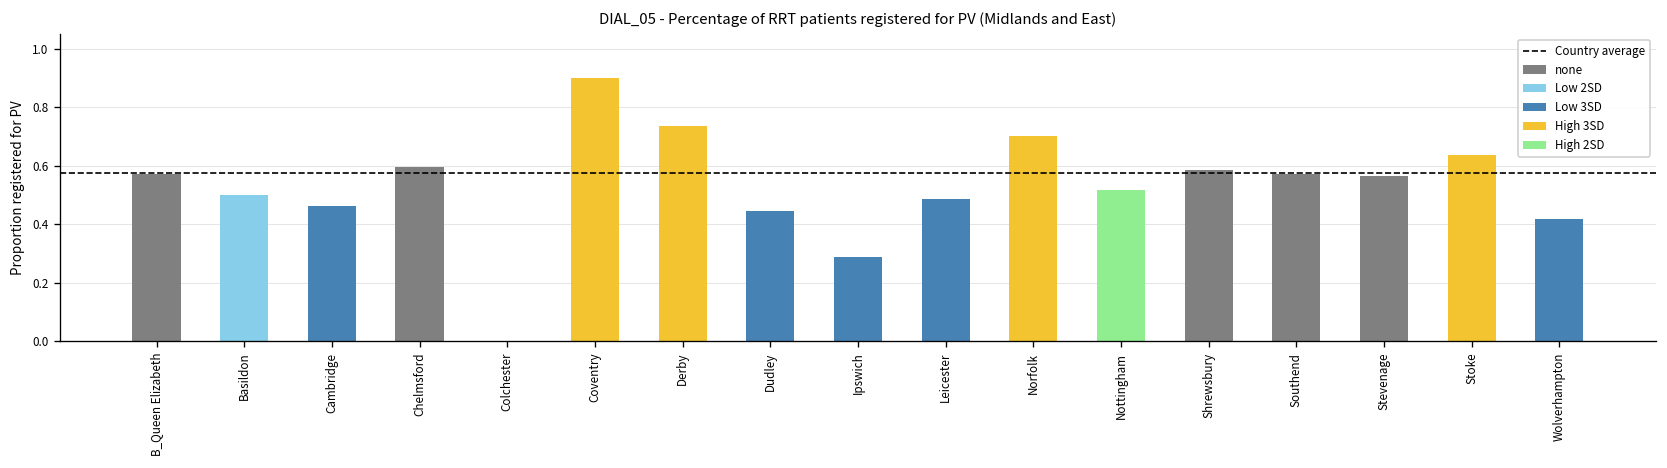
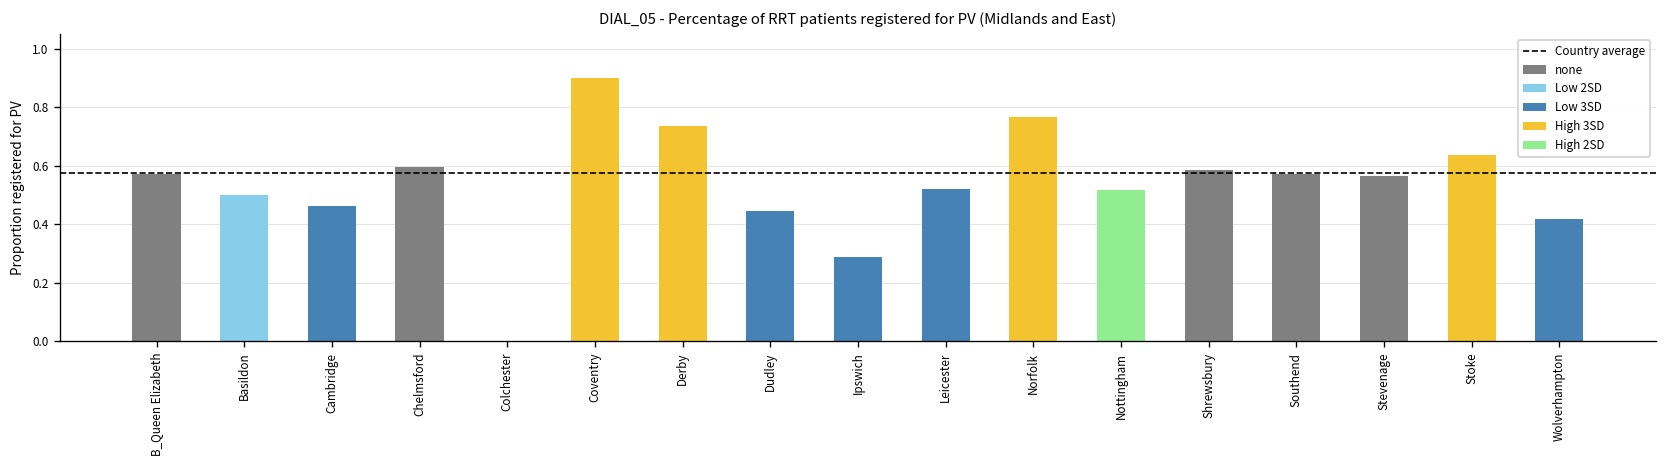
Leicester: 0.49 -> 0.52
Norfolk: 0.70 -> 0.77
